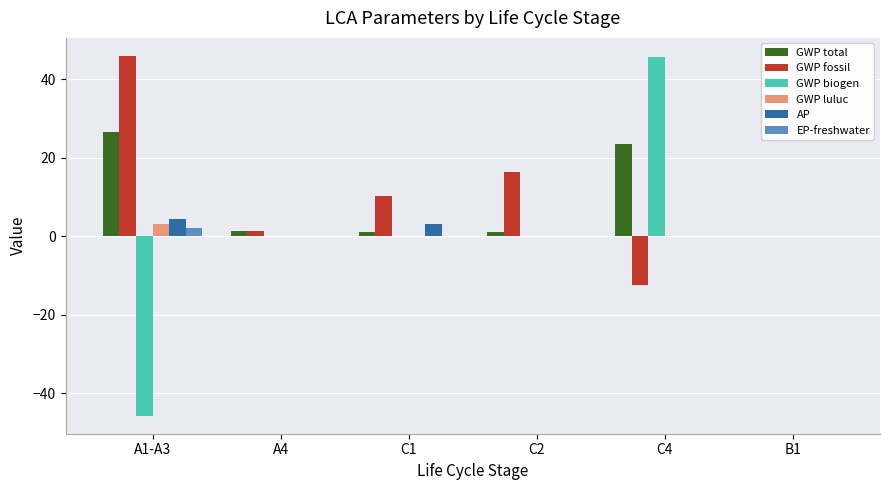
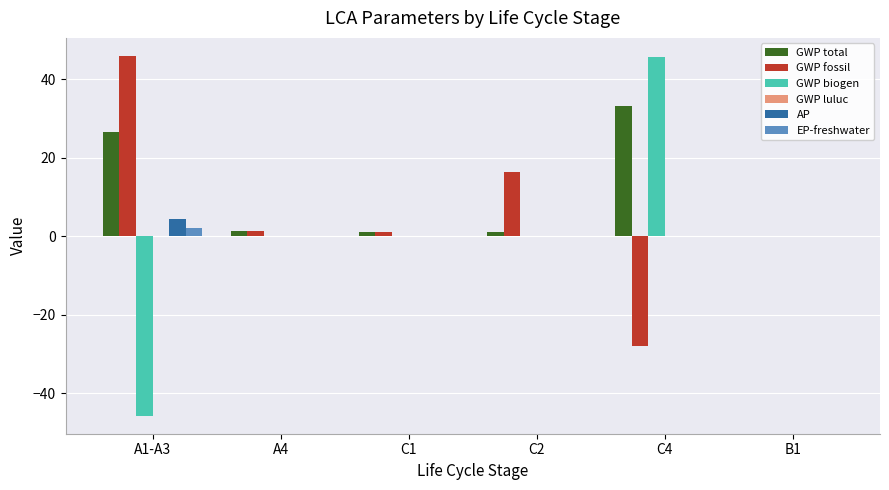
GWP luluc, A1-A3: 3 -> 0
GWP fossil, C1: 10 -> 1
AP, C1: 3 -> 0
GWP total, C4: 24 -> 33
GWP fossil, C4: -12 -> -28
